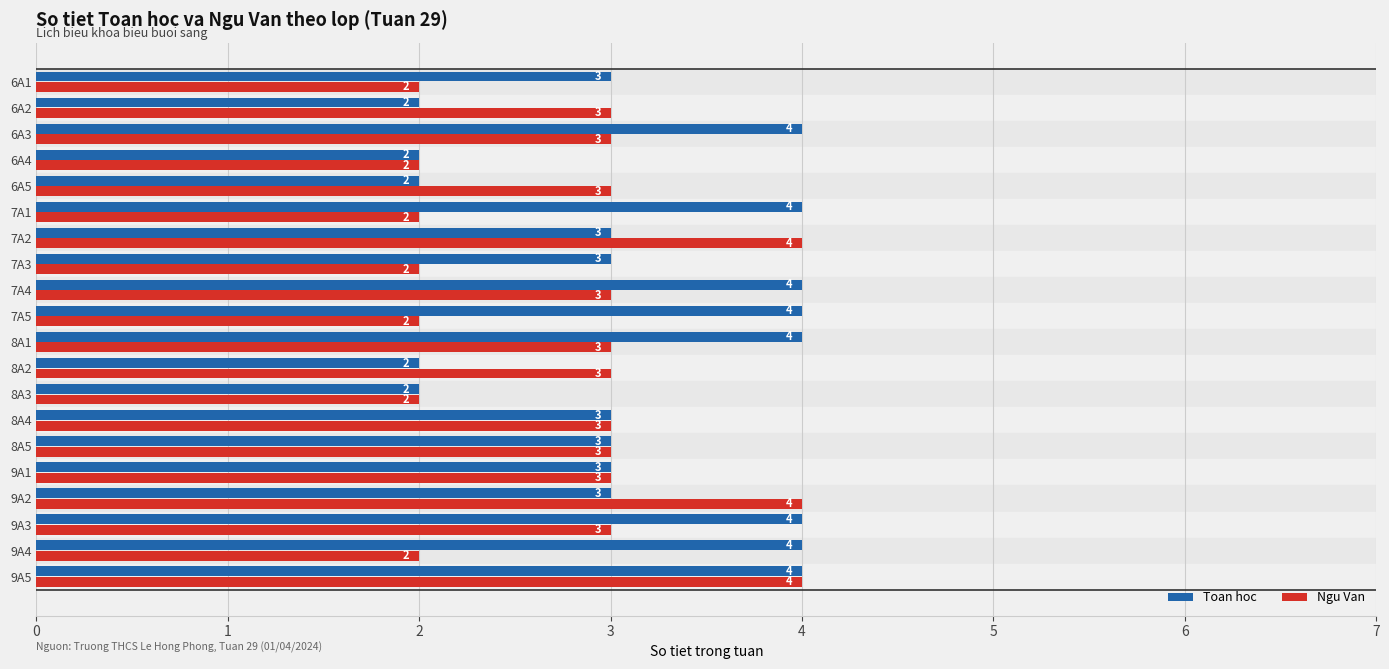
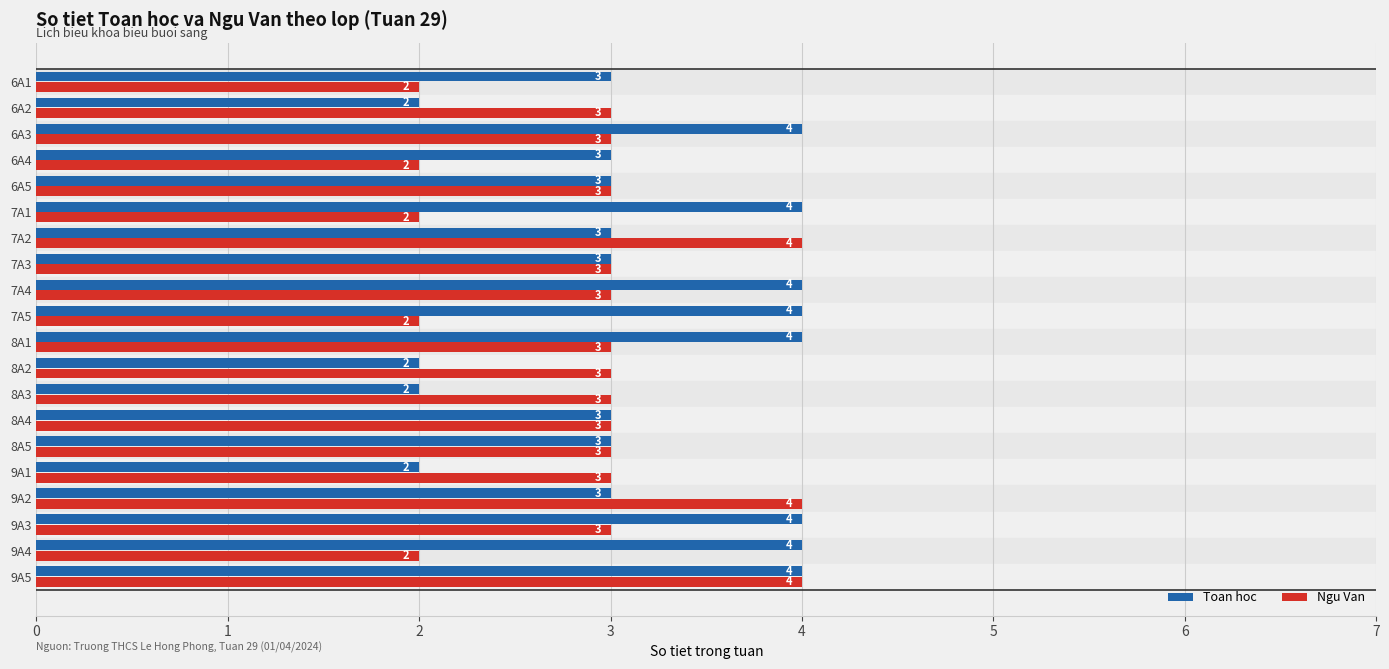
Toan hoc, 6A4: 2 -> 3
Toan hoc, 6A5: 2 -> 3
Ngu Van, 7A3: 2 -> 3
Ngu Van, 8A3: 2 -> 3
Toan hoc, 9A1: 3 -> 2
